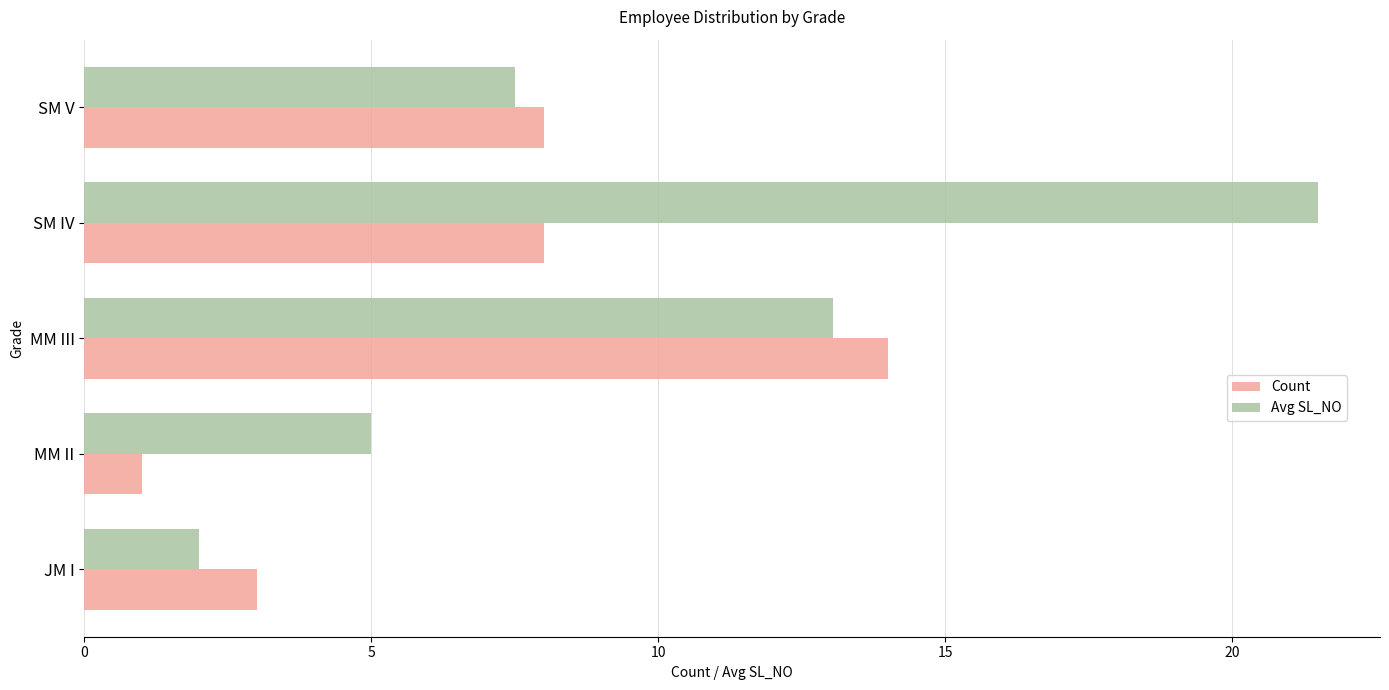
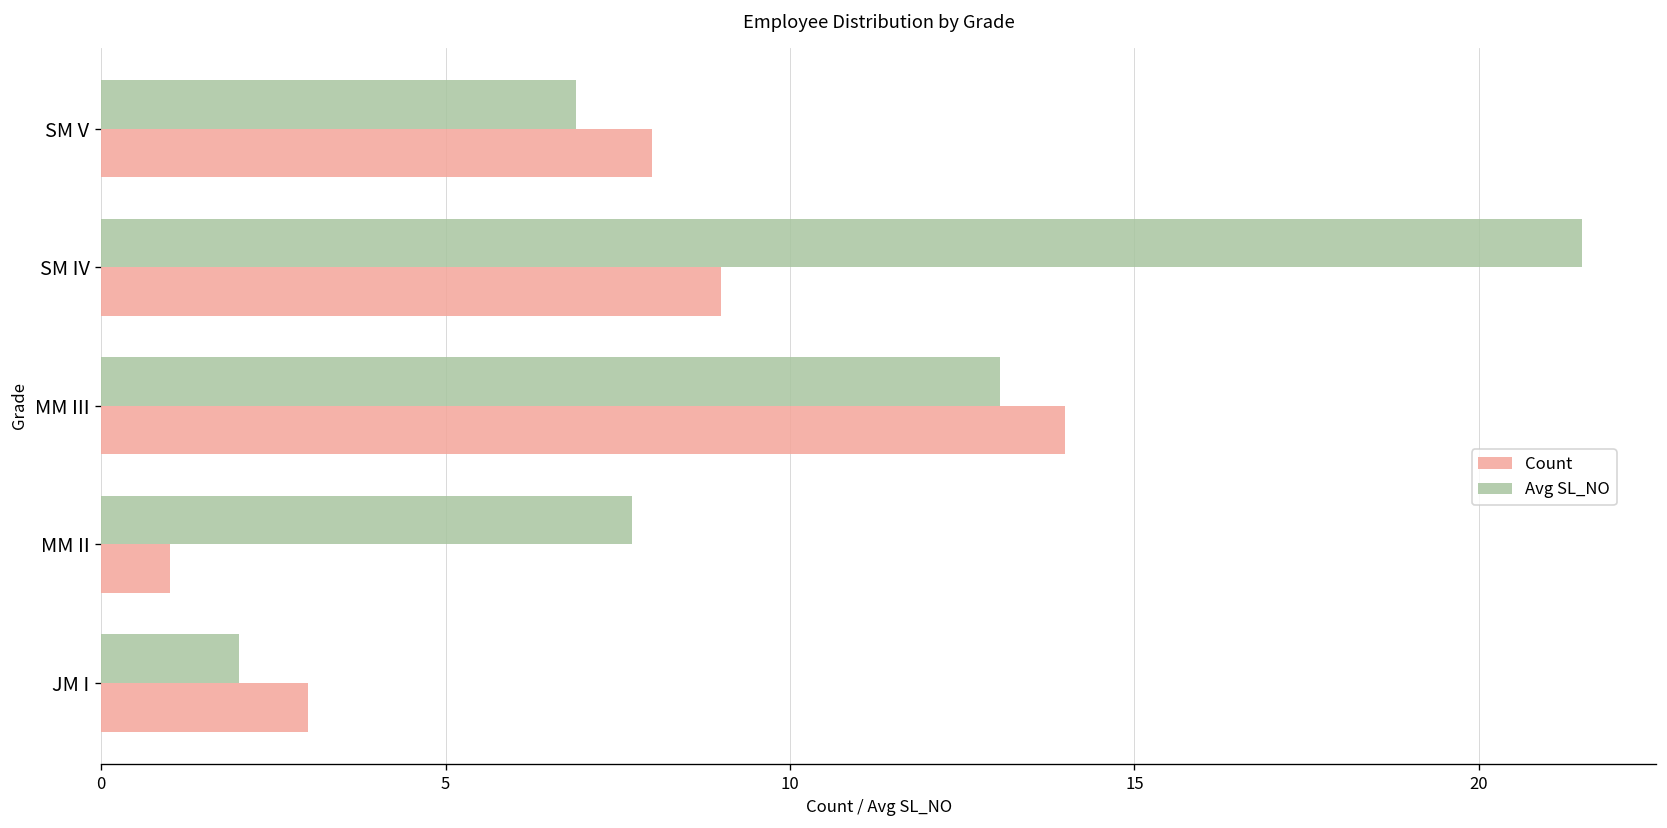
Avg SL_NO, SM V: 7.5 -> 6.9
Count, SM IV: 8 -> 9
Avg SL_NO, MM II: 5.0 -> 7.7
